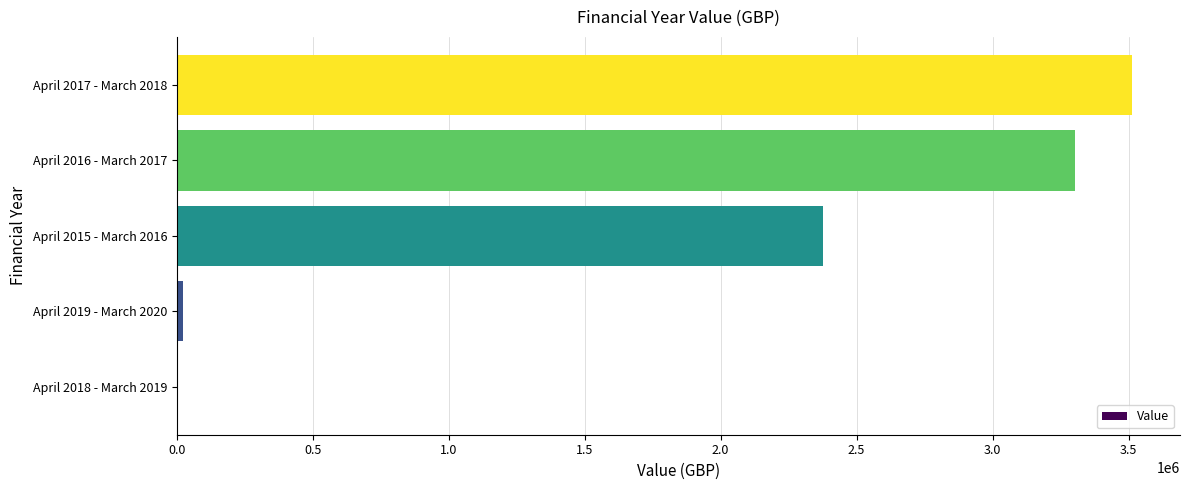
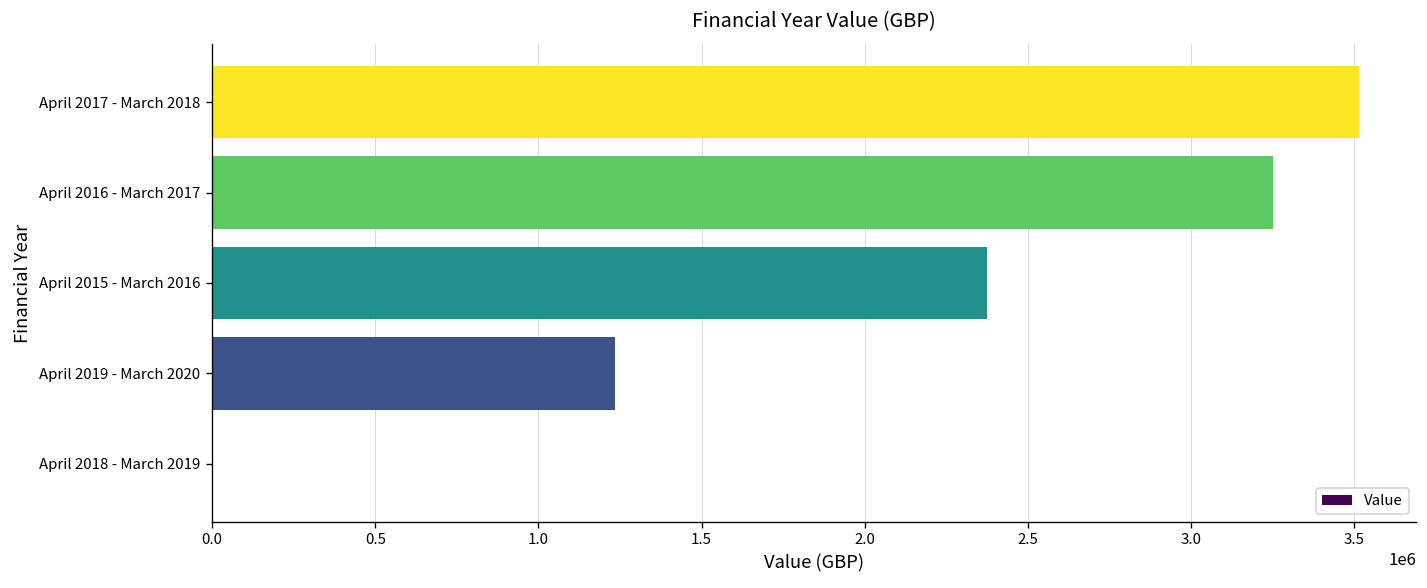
April 2016 - March 2017: 3300000 -> 3250000
April 2019 - March 2020: 20000 -> 1240000
